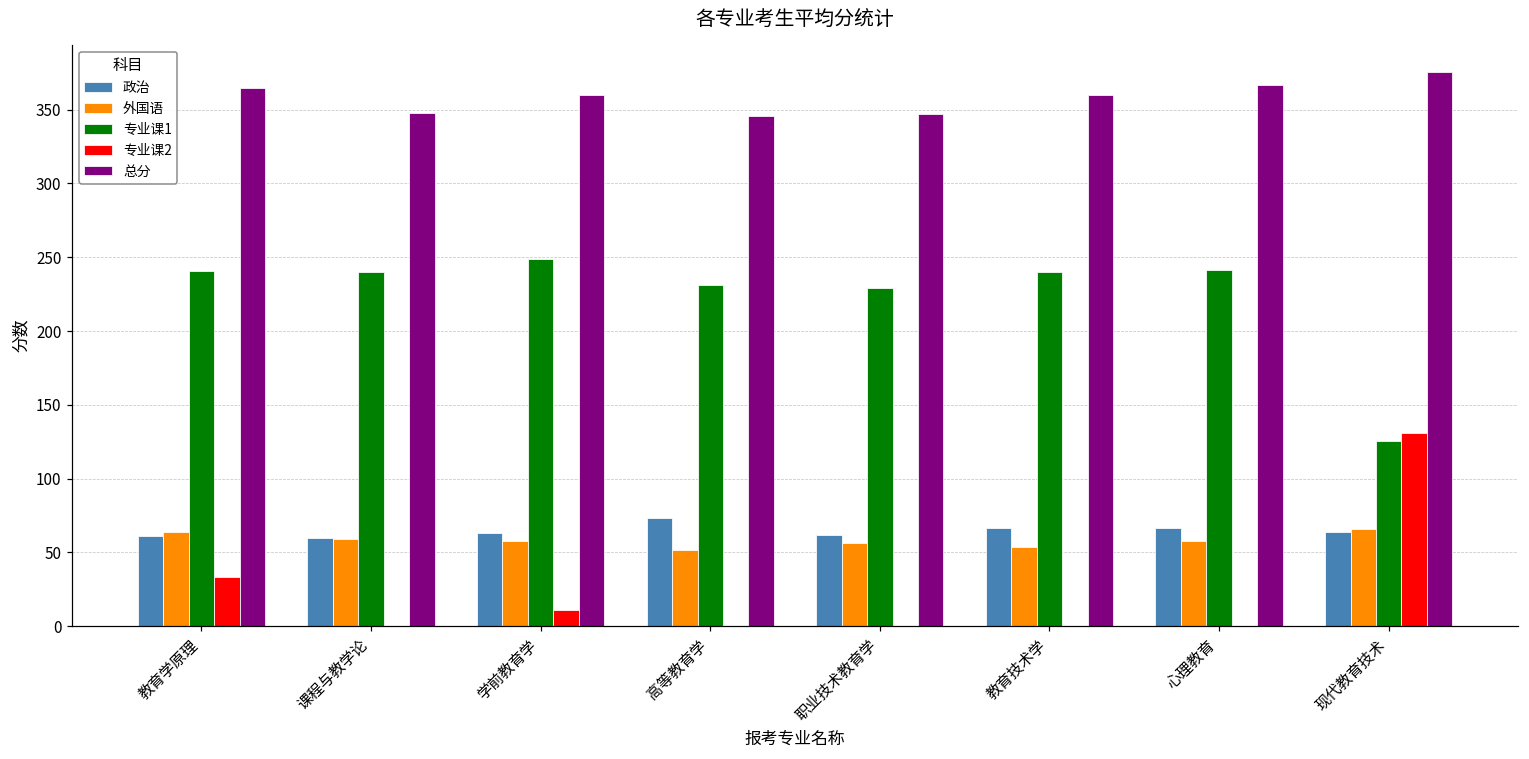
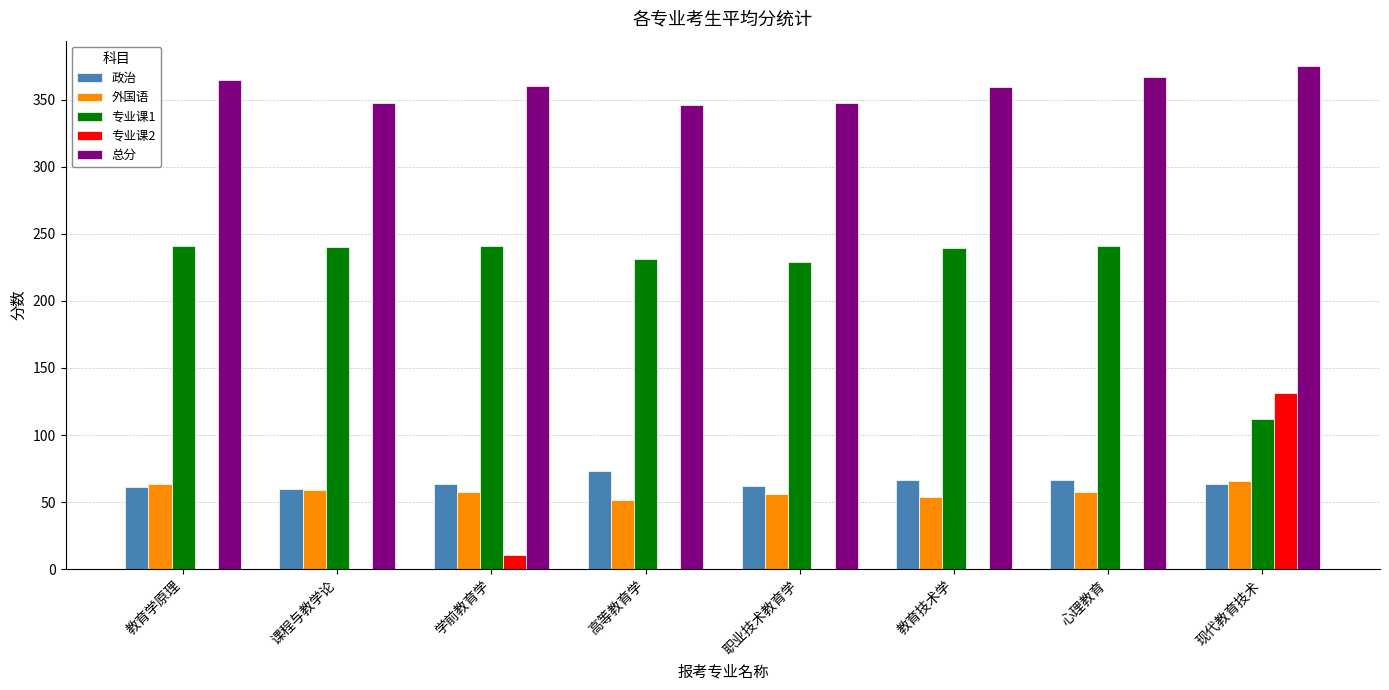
专业课2, 教育学原理: 33 -> 0
专业课1, 学前教育学: 249 -> 241
专业课1, 现代教育技术: 125 -> 112
